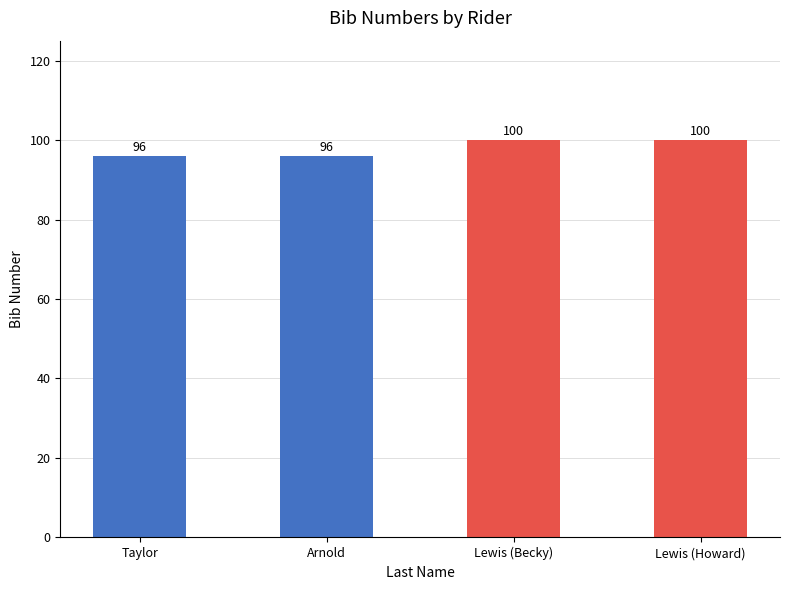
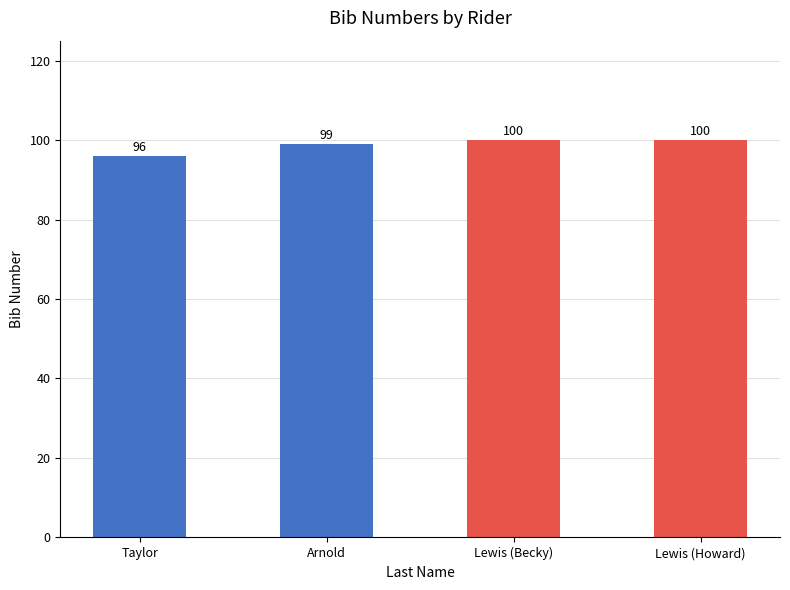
Arnold: 96 -> 99
